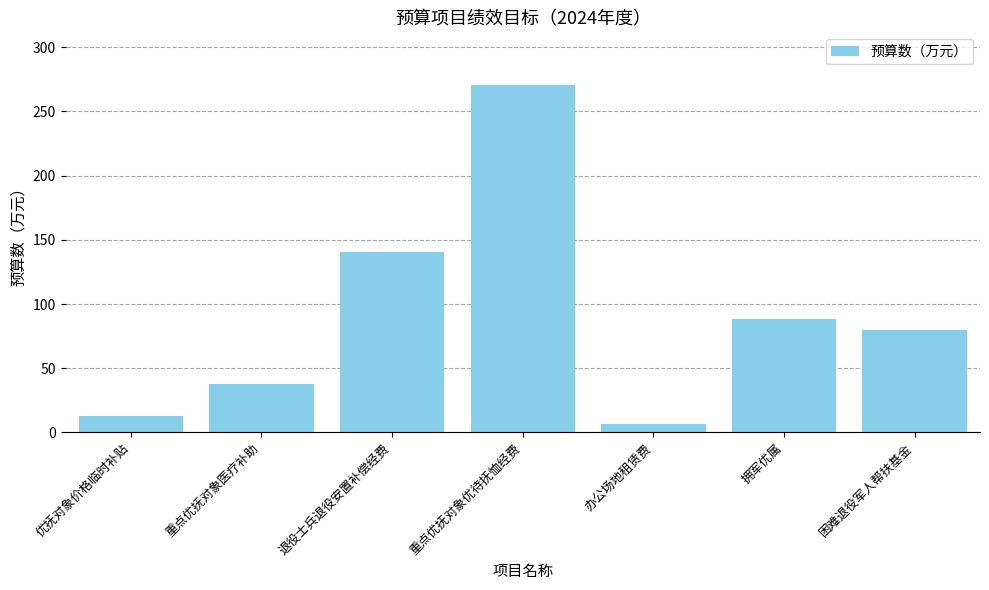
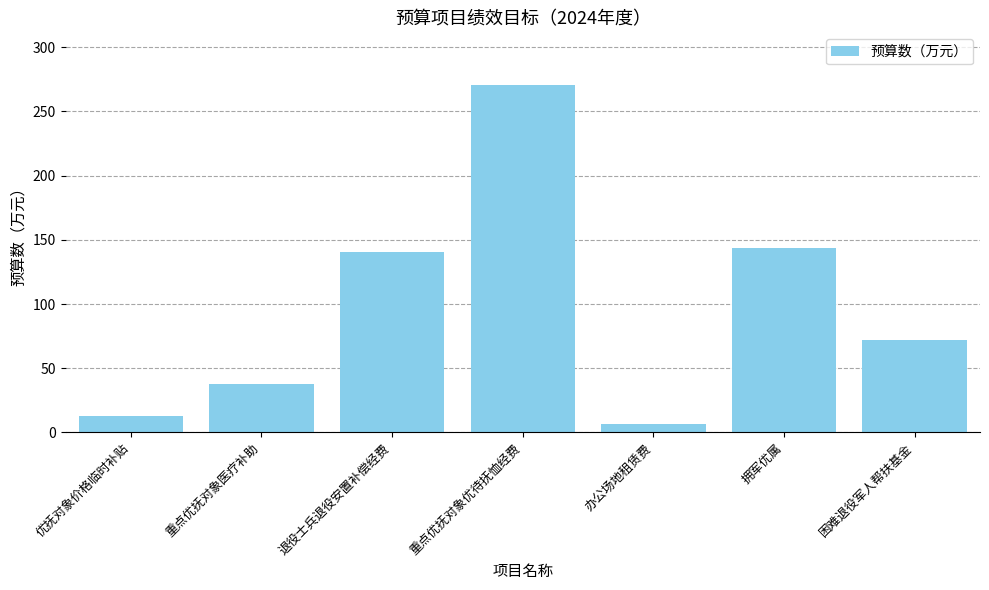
拥军优属: 88 -> 144
困难退役军人帮扶基金: 80 -> 72
